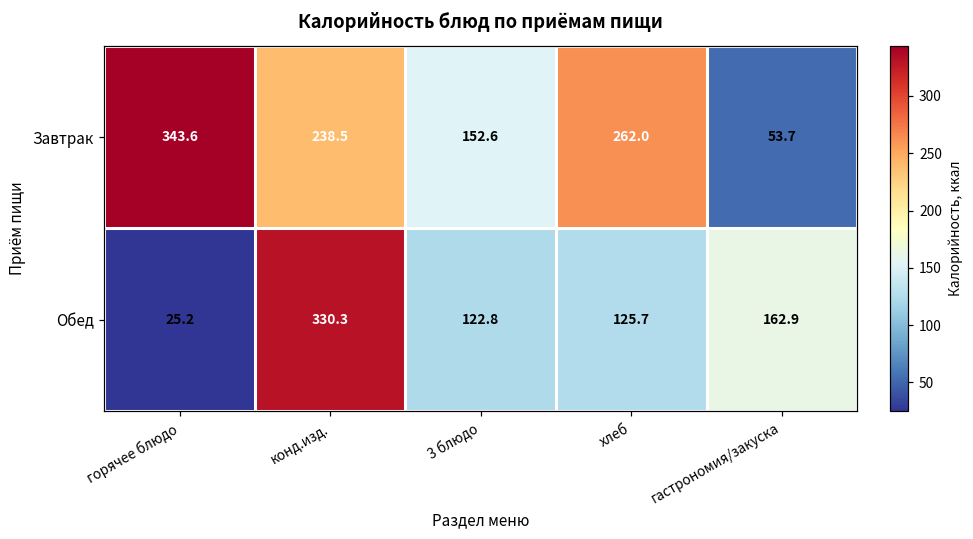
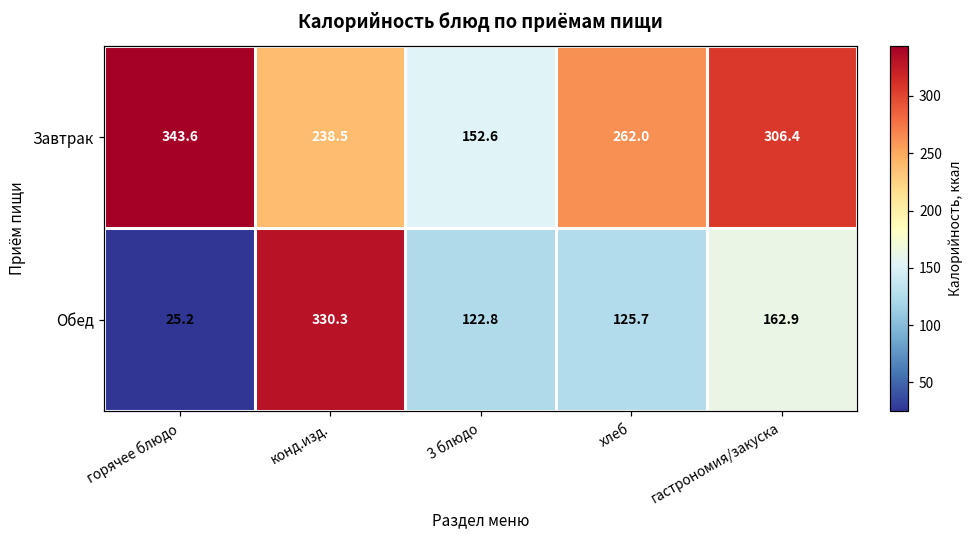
Завтрак, гастрономия/закуска: 53.7 -> 306.4
